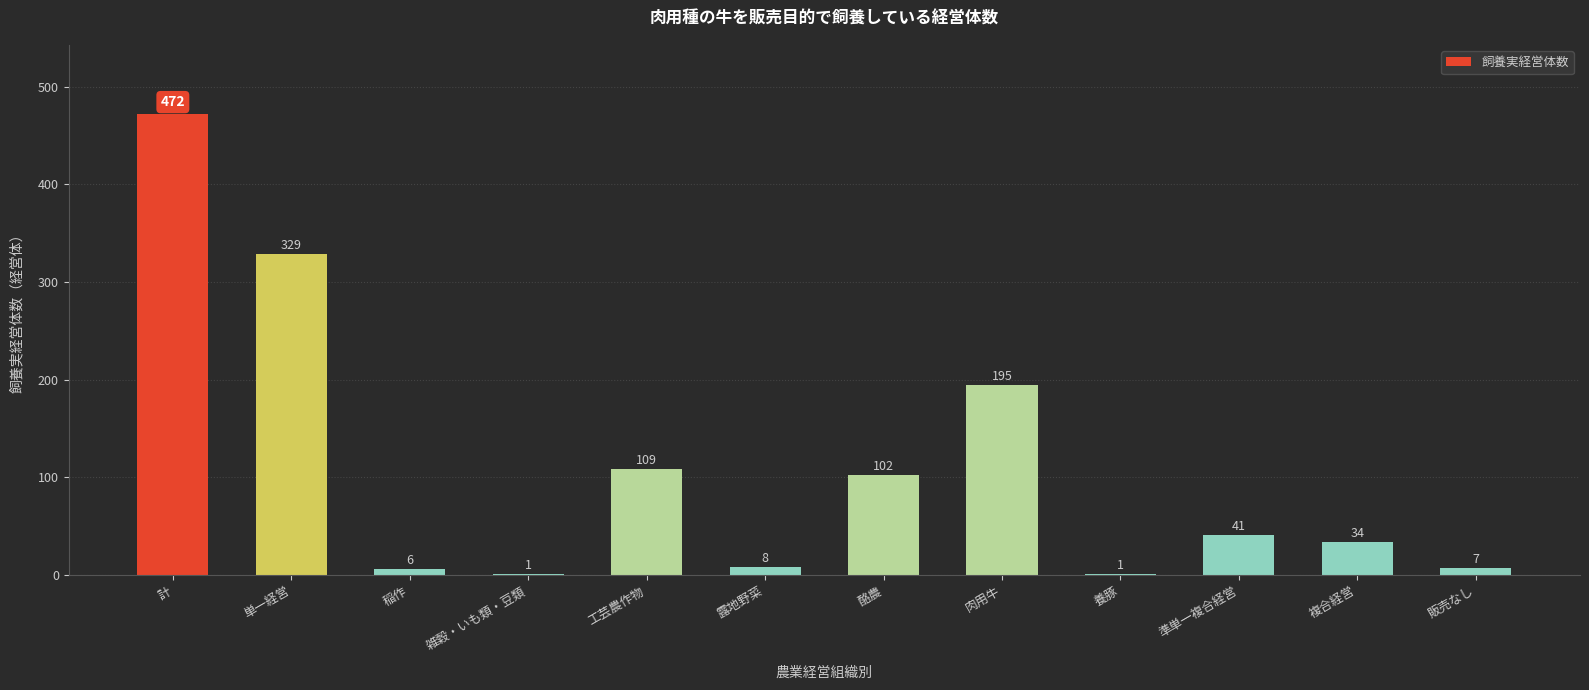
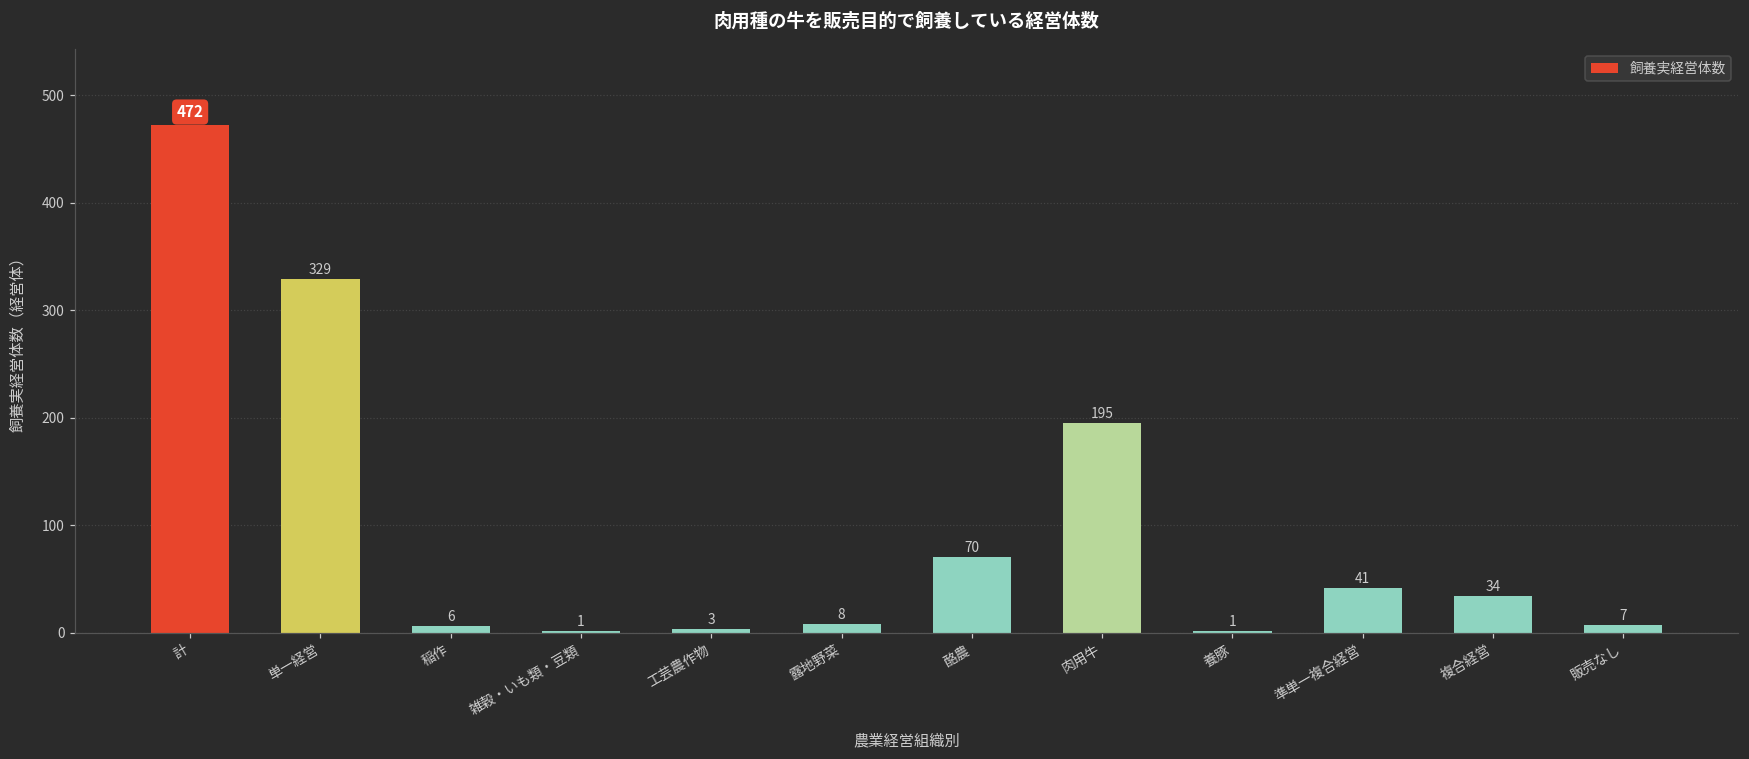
工芸農作物: 109 -> 3
酪農: 102 -> 70
